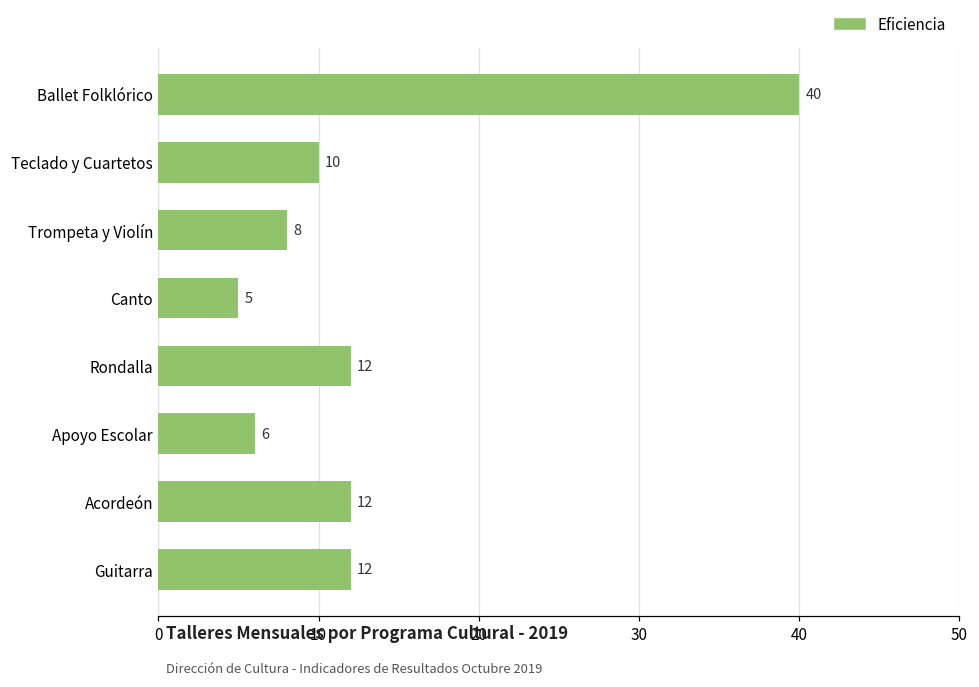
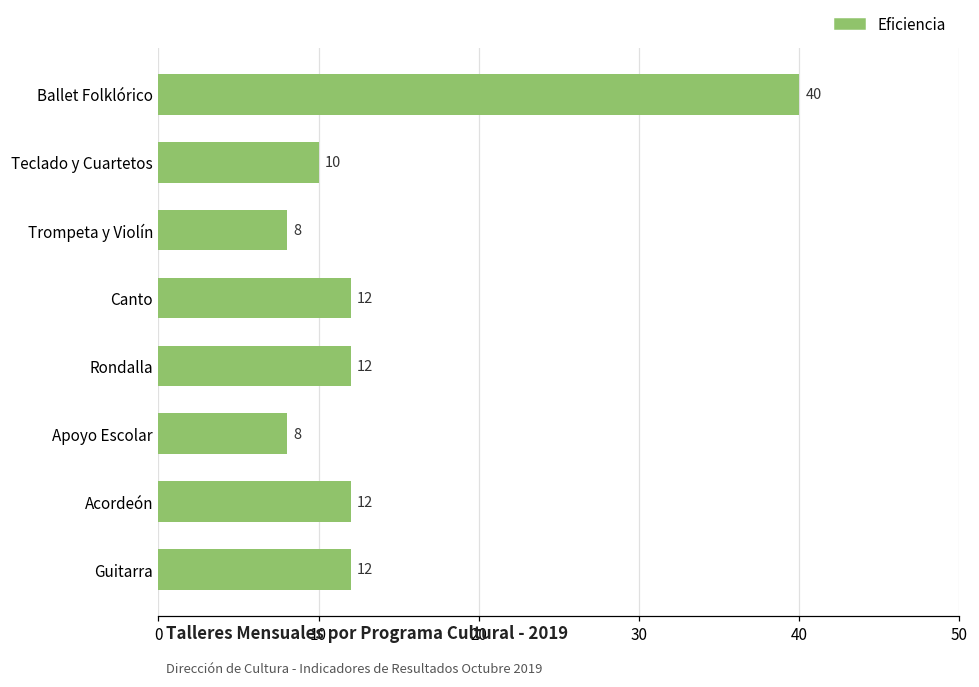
Canto: 5 -> 12
Apoyo Escolar: 6 -> 8
